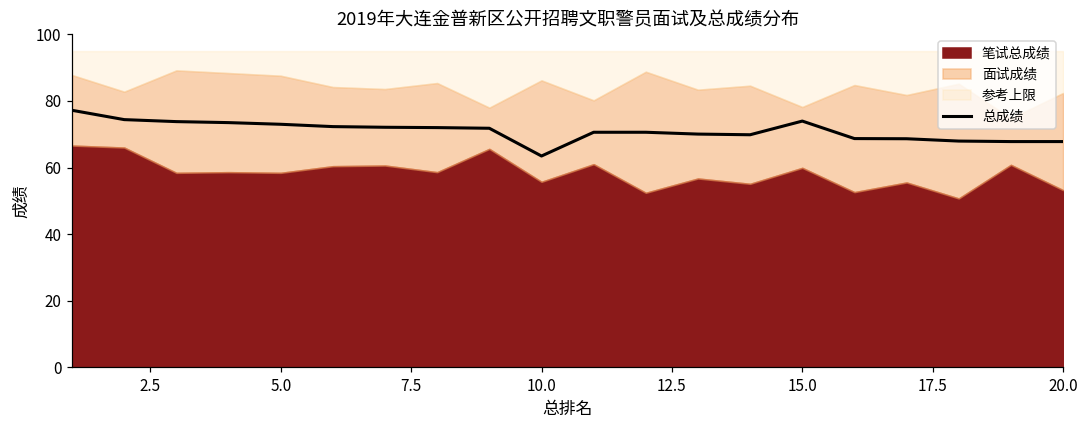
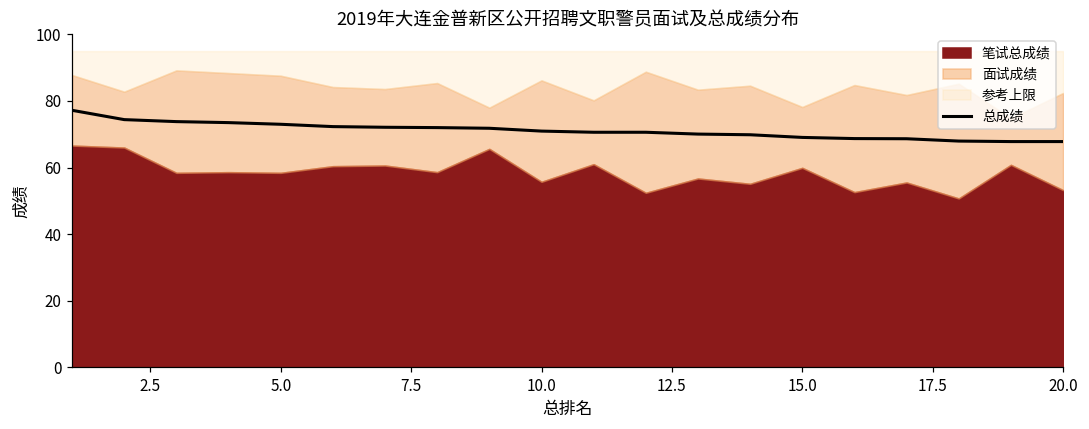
总成绩, 10.0: 63 -> 71
总成绩, 15.0: 74 -> 69
